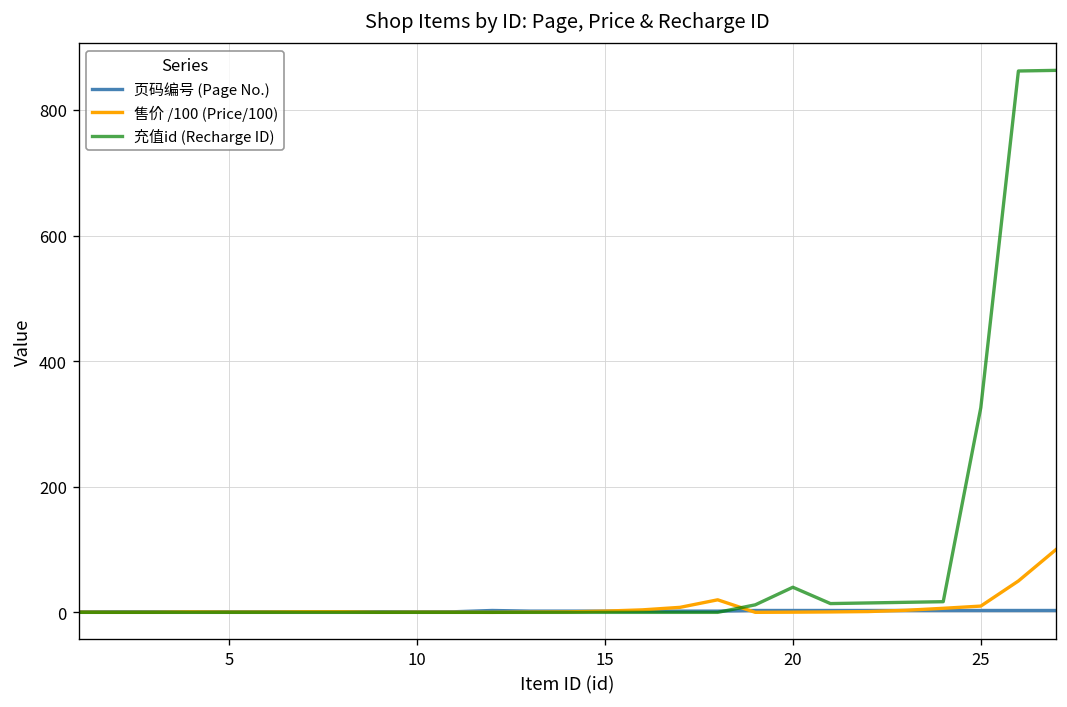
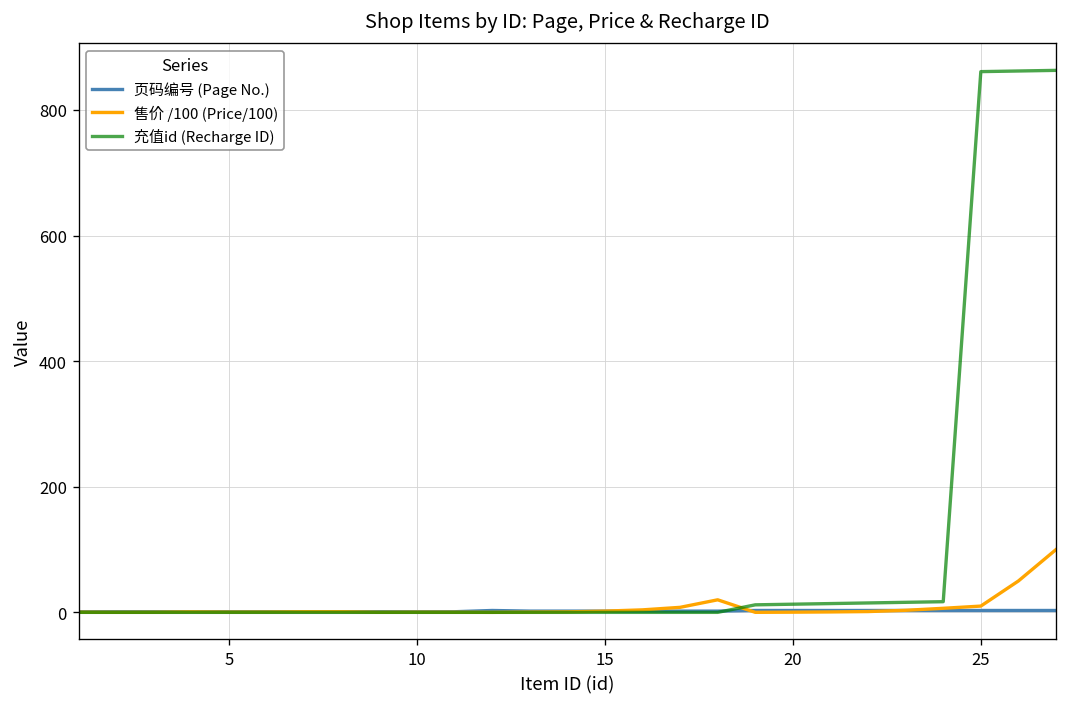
充值id (Recharge ID), 20: 40 -> 10
充值id (Recharge ID), 25: 330 -> 860
